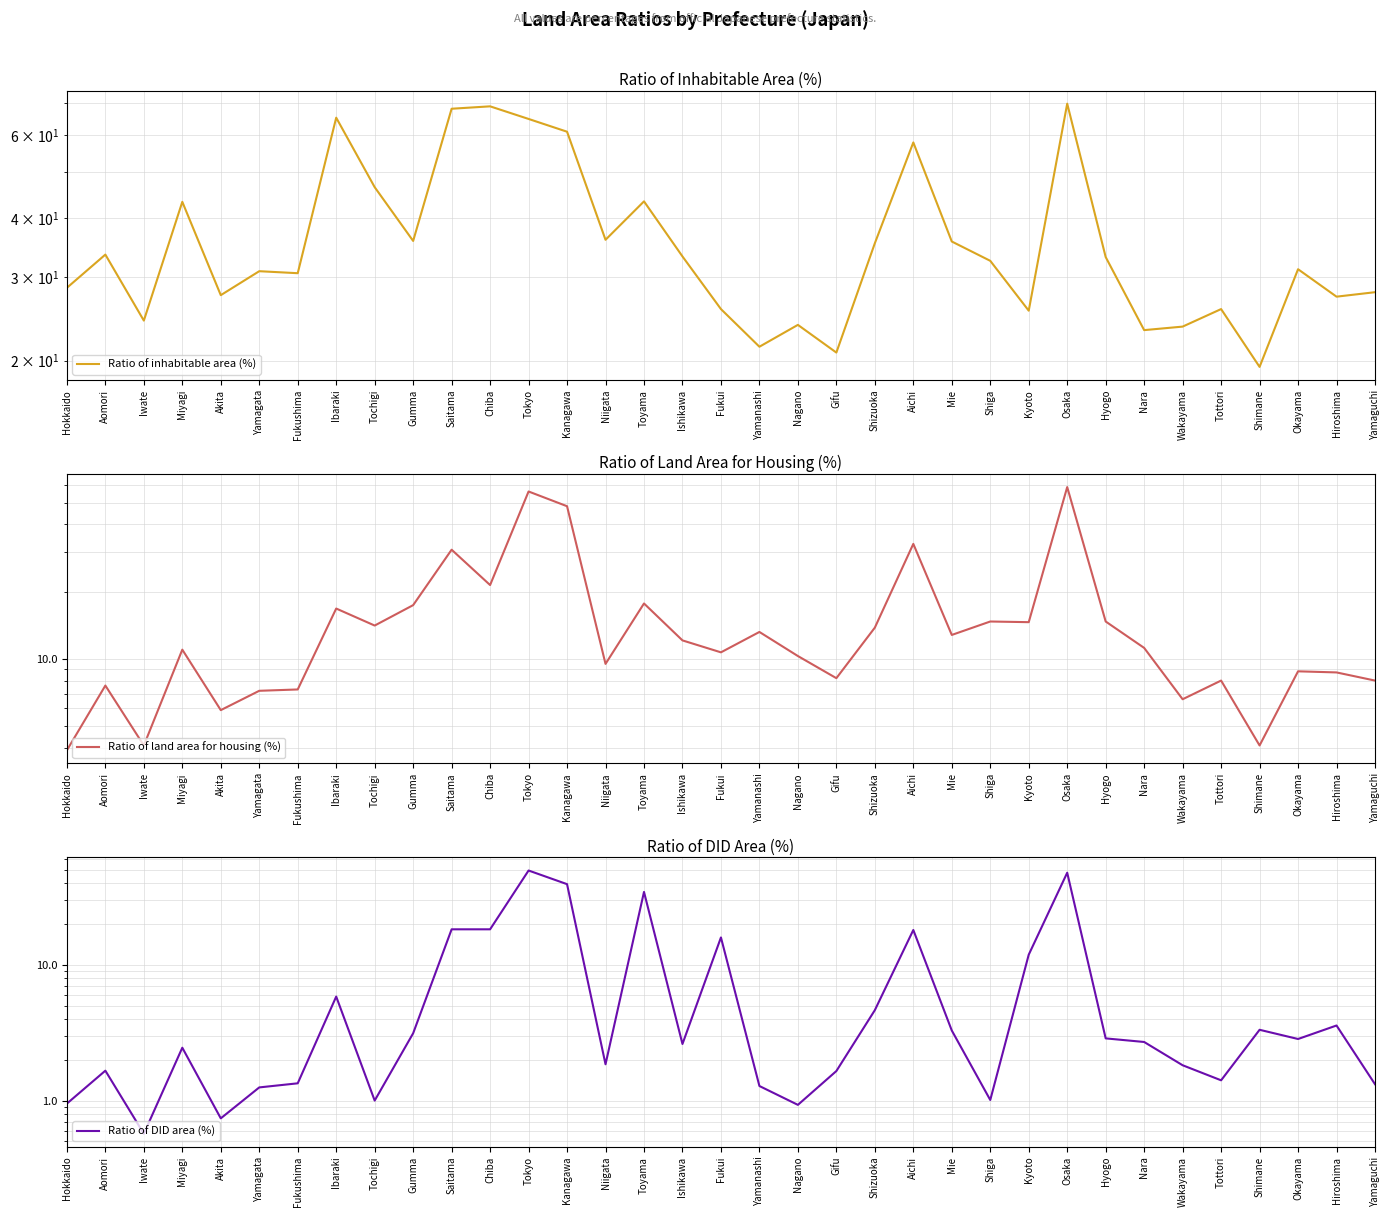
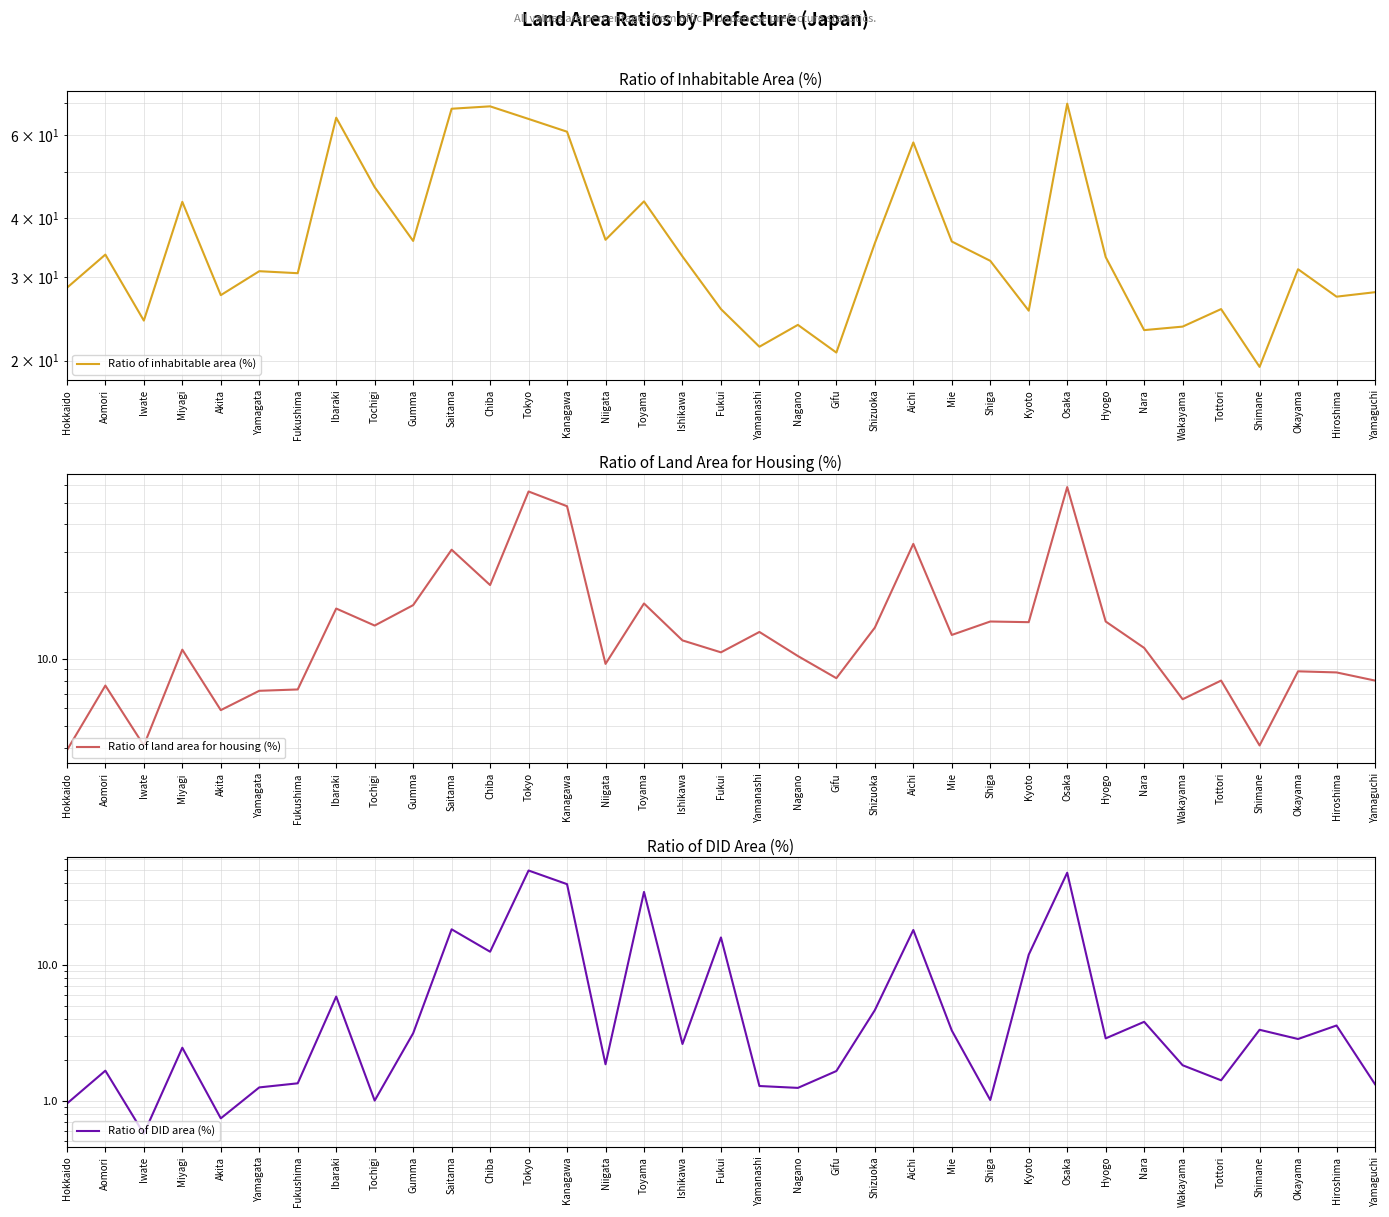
Ratio of DID Area (%), Chiba: 18 -> 12
Ratio of DID Area (%), Nagano: 0.9 -> 1.2
Ratio of DID Area (%), Nara: 2.7 -> 3.8
